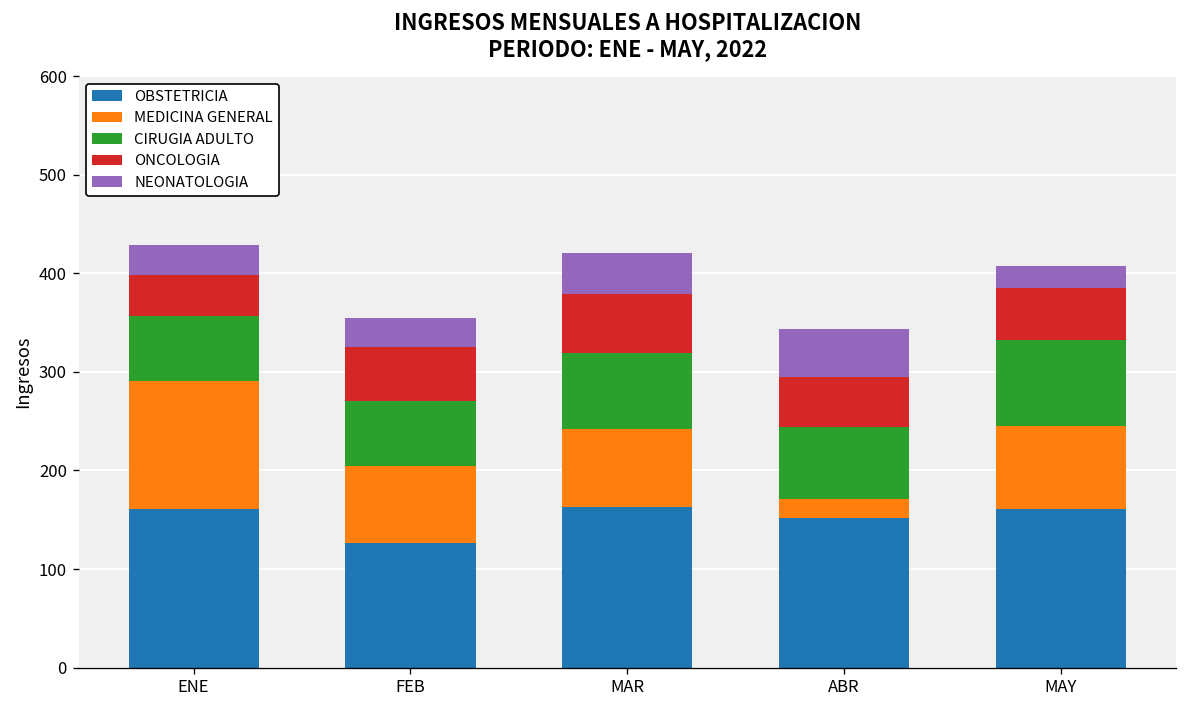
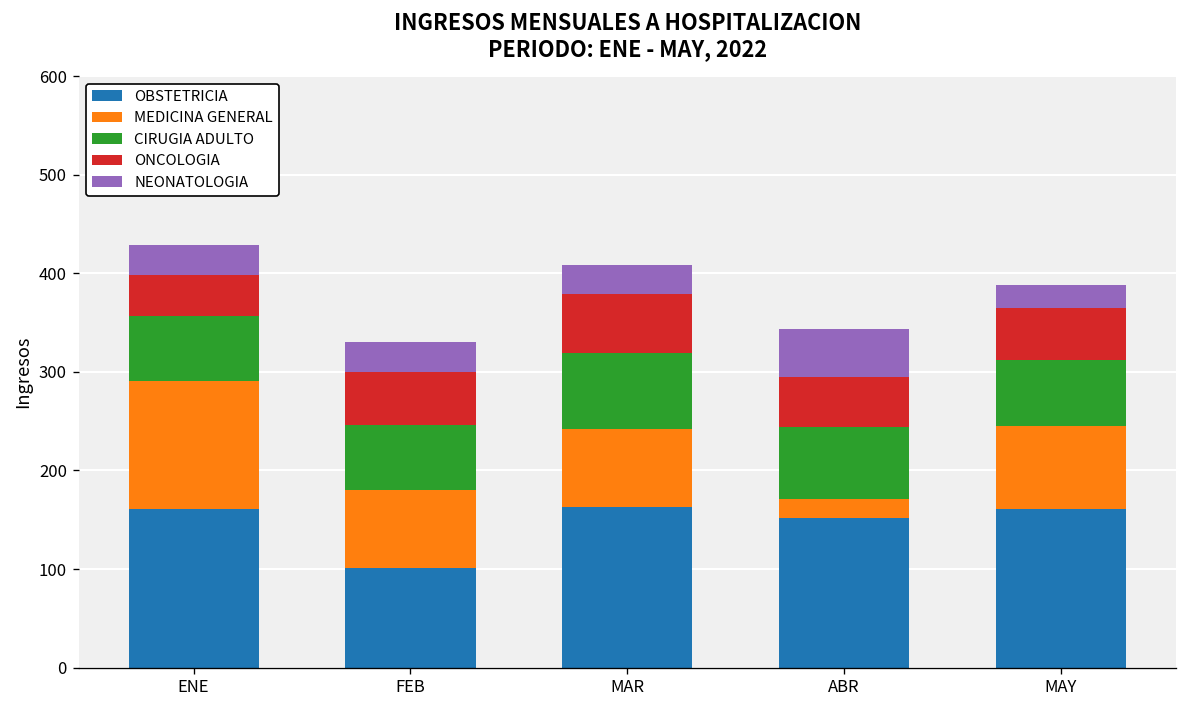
OBSTETRICIA, FEB: 130 -> 100
NEONATOLOGIA, MAR: 40 -> 30
CIRUGIA ADULTO, MAY: 90 -> 70
